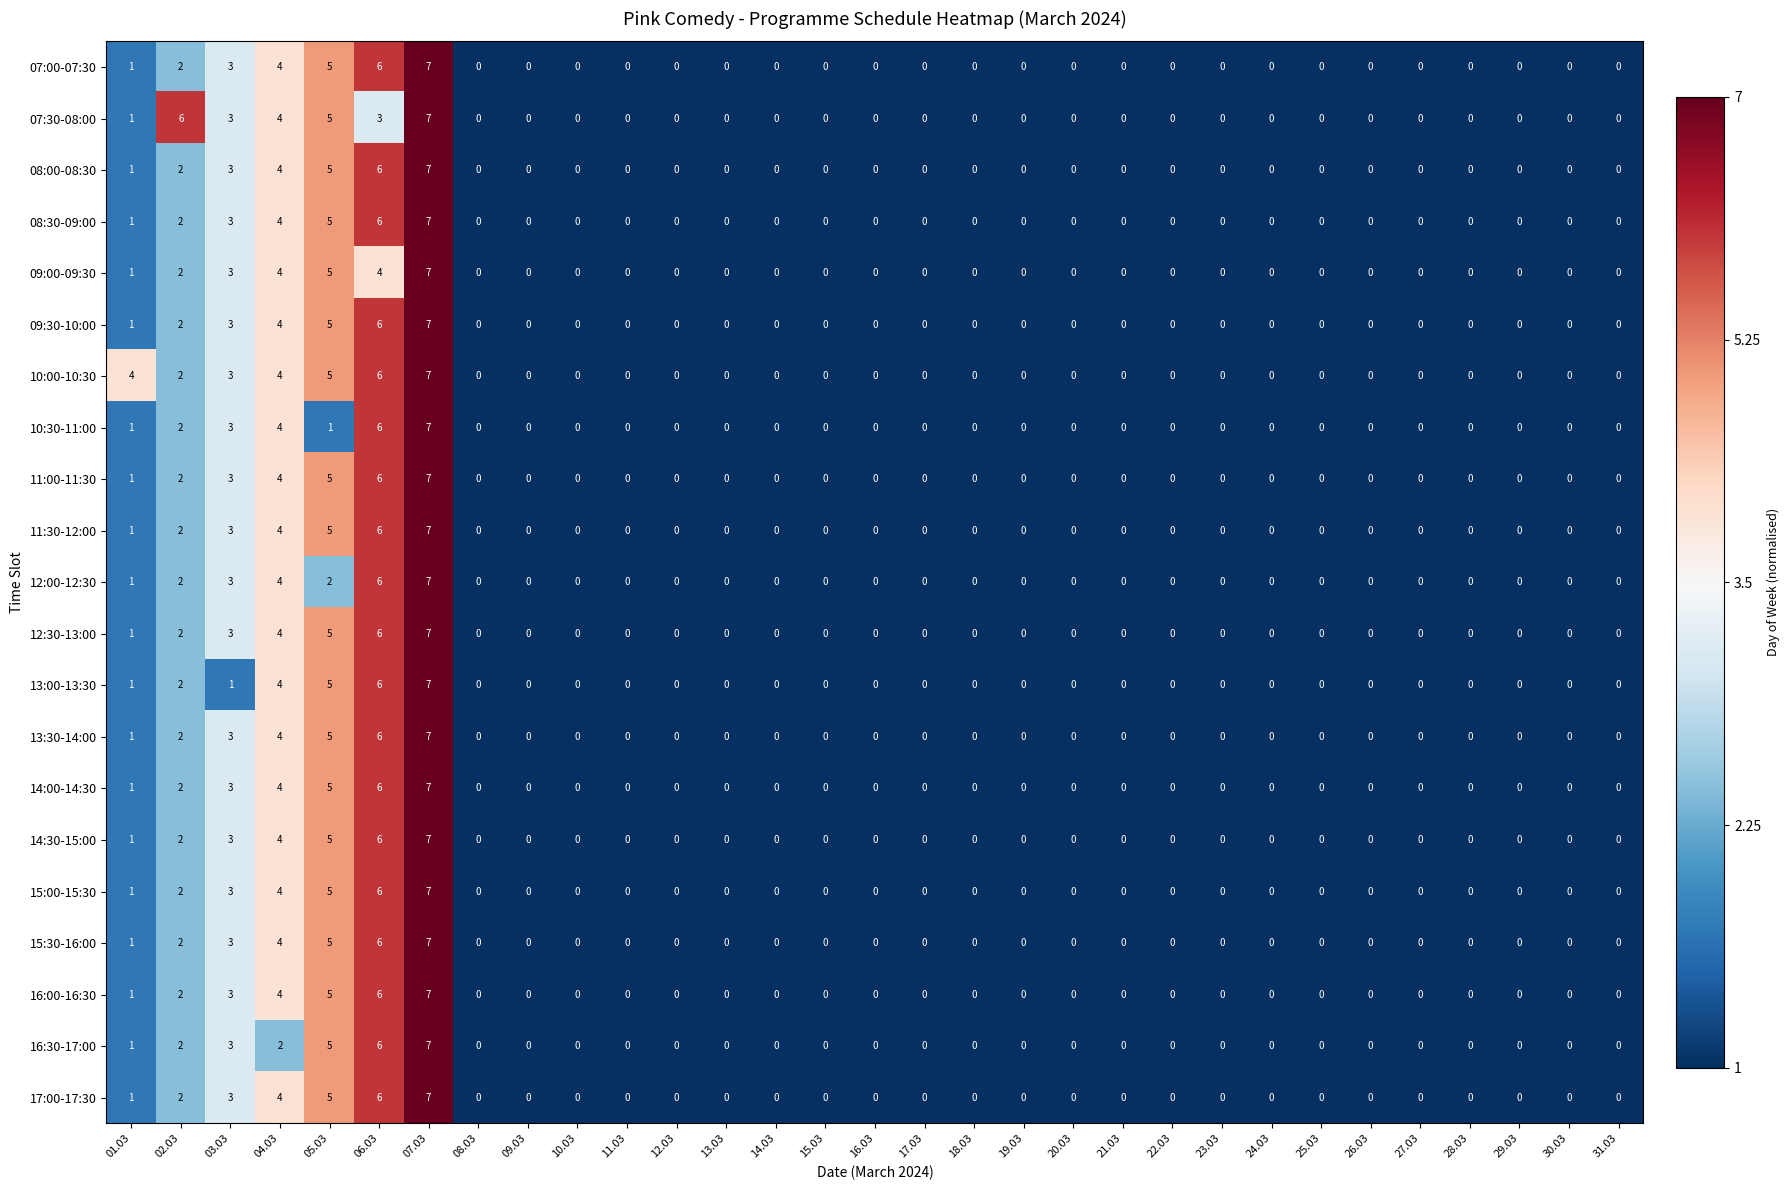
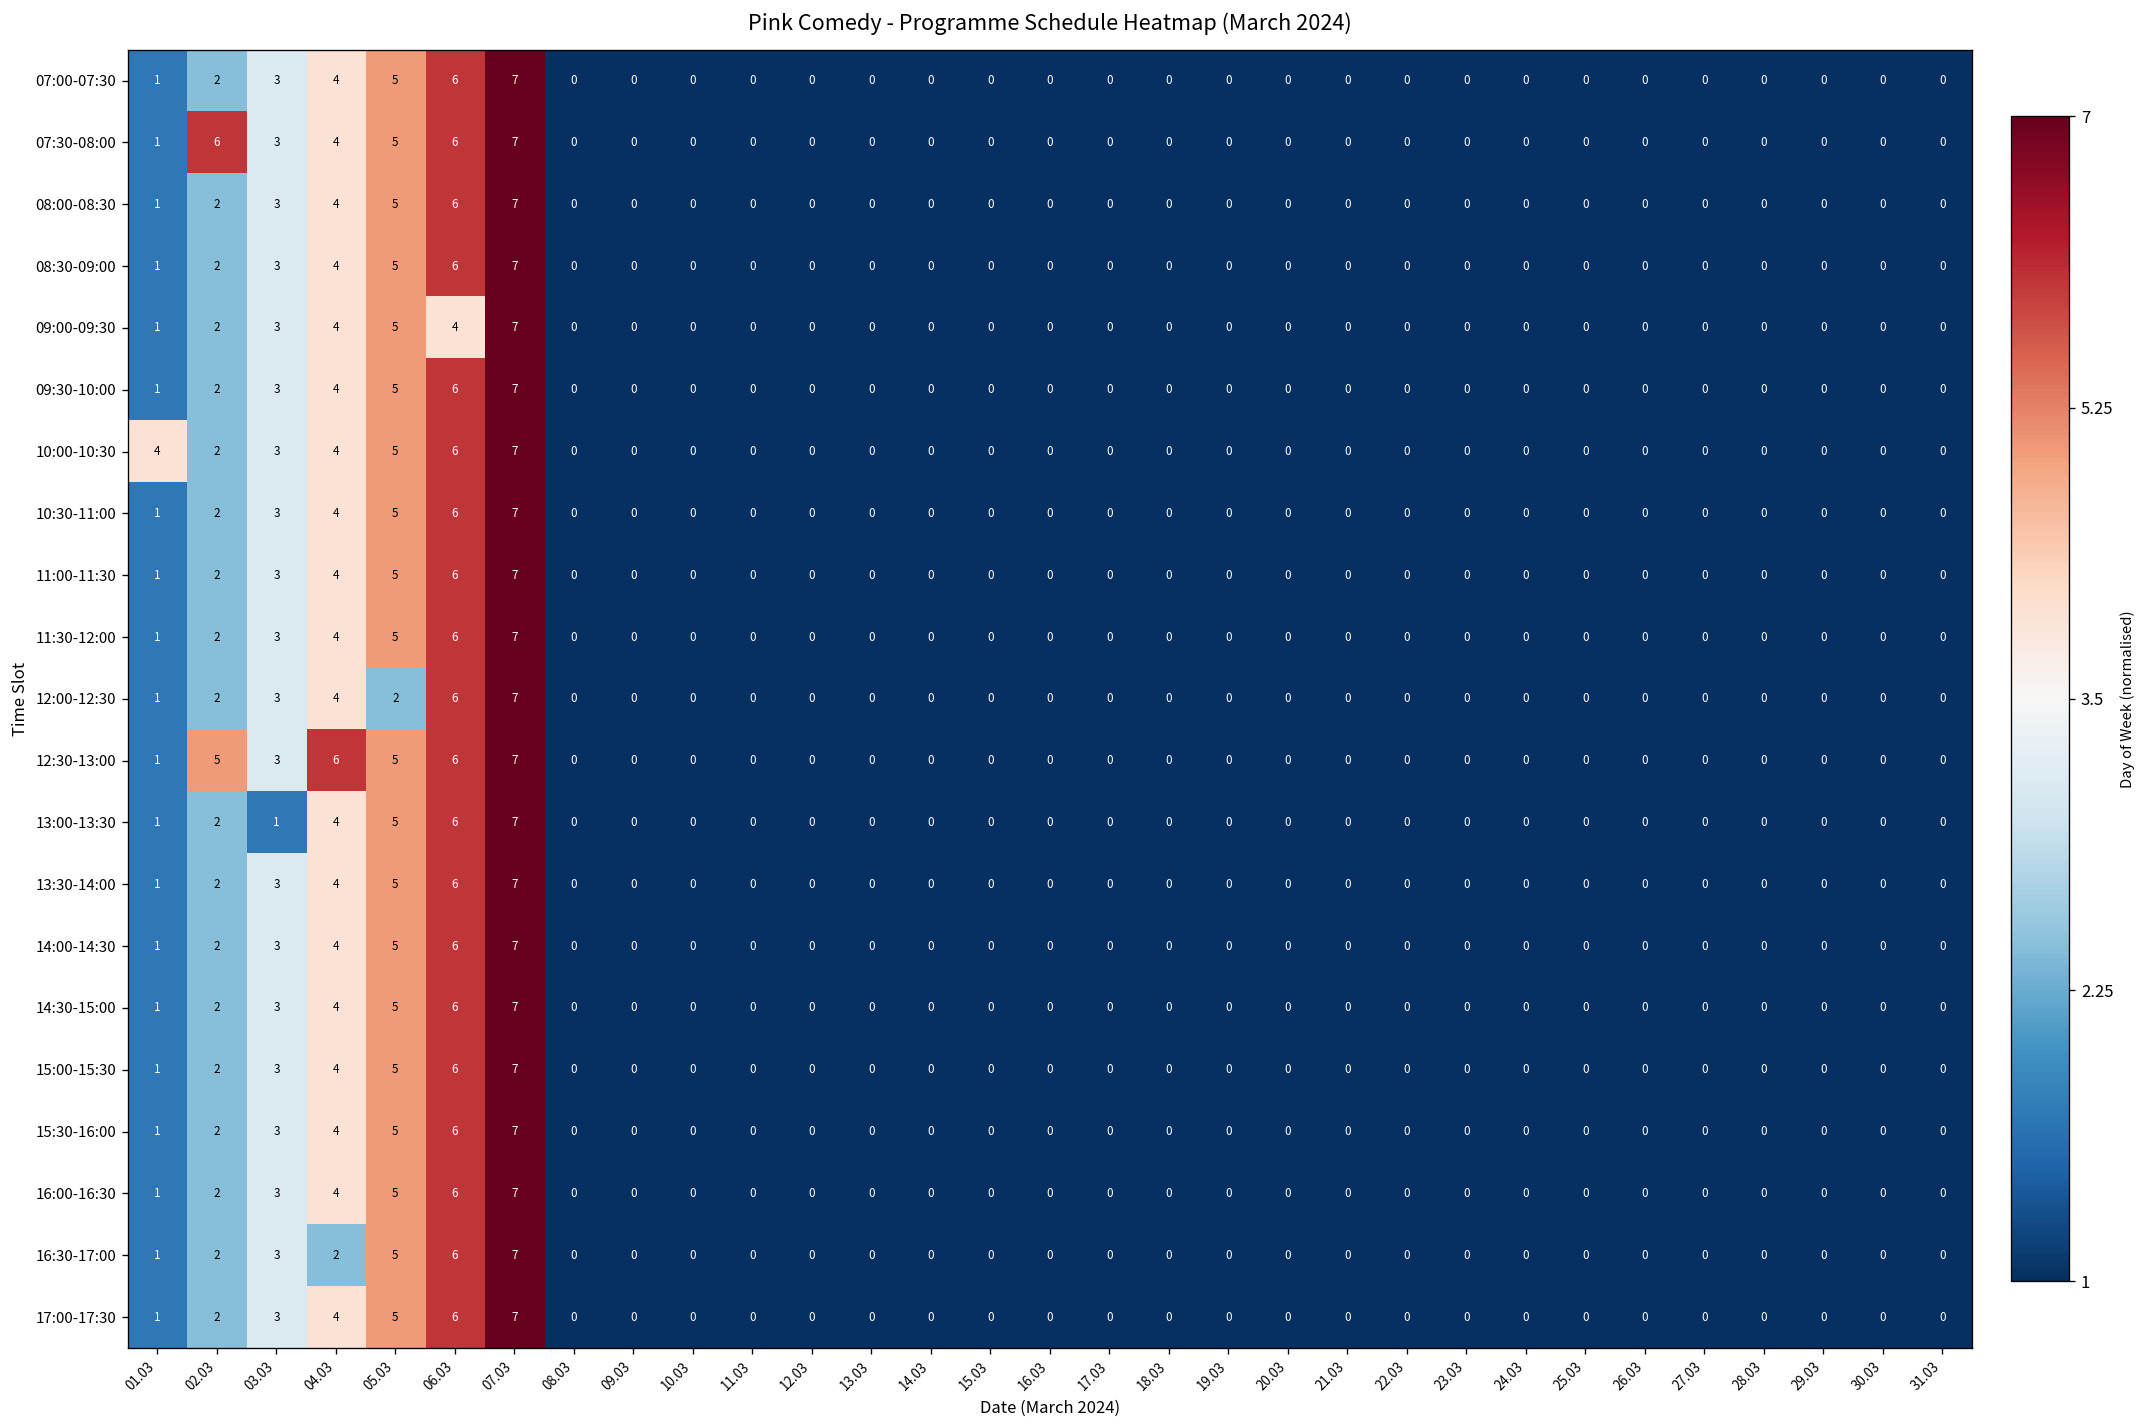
07:30-08:00, 06.03: 3 -> 6
10:30-11:00, 05.03: 1 -> 5
12:30-13:00, 02.03: 2 -> 5
12:30-13:00, 04.03: 4 -> 6
